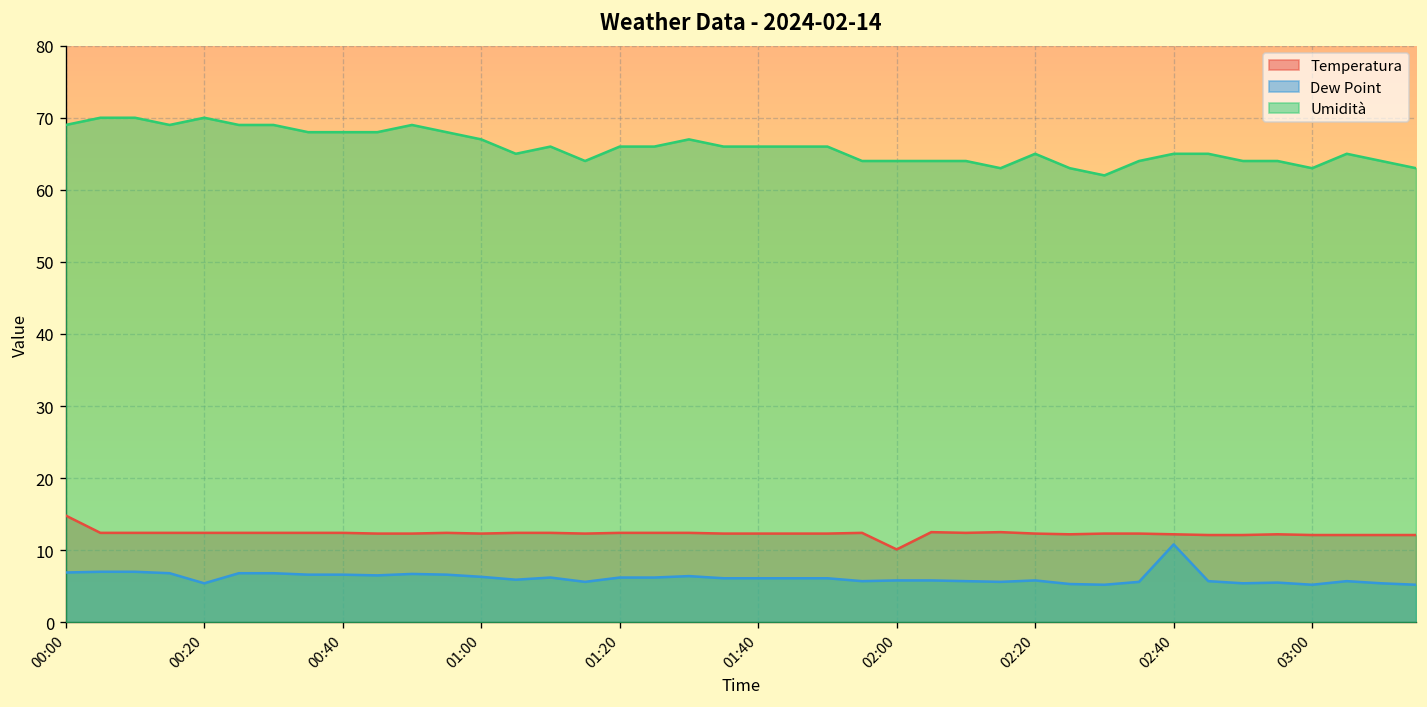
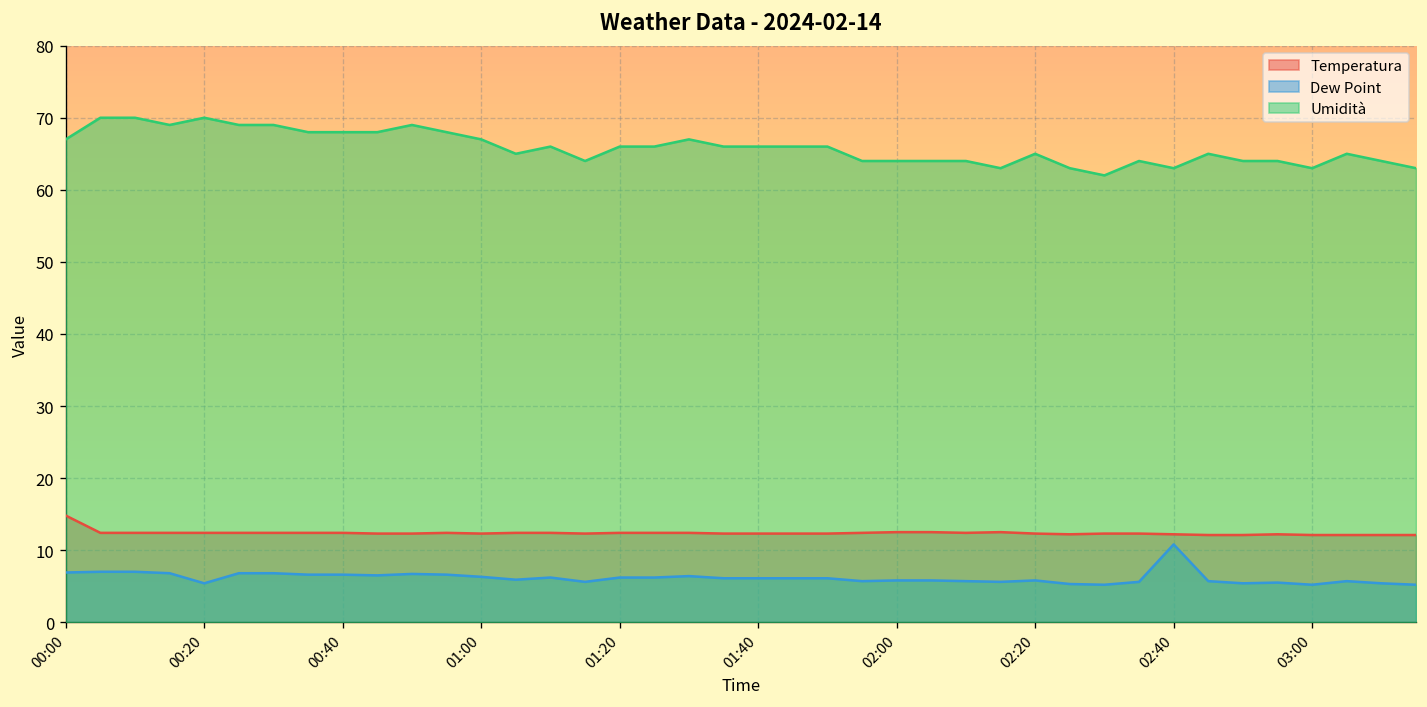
Umidità, 00:00: 69 -> 67
Temperatura, 02:00: 10 -> 13
Umidità, 02:40: 65 -> 63
